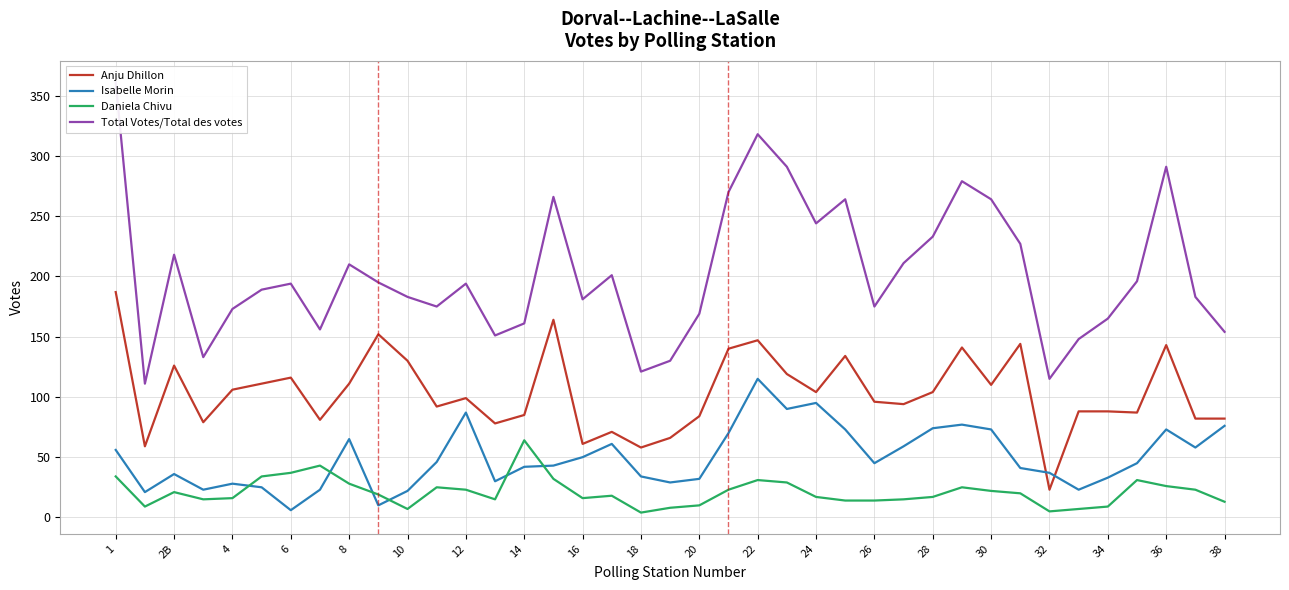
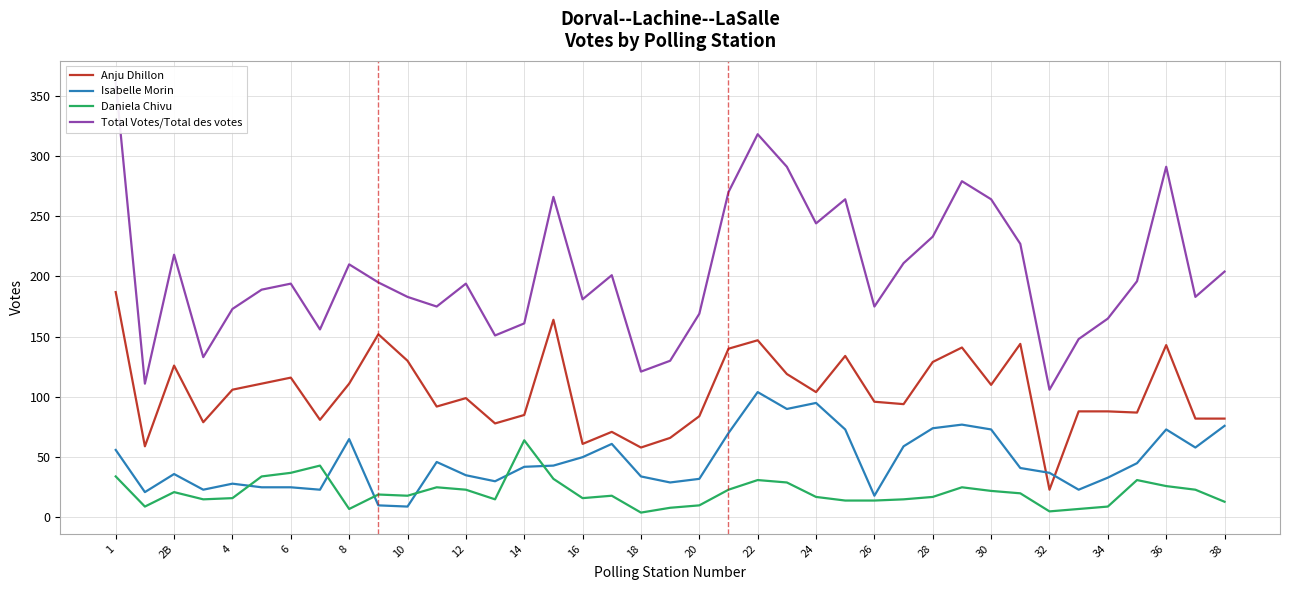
Isabelle Morin, 6: 6 -> 25
Daniela Chivu, 8: 28 -> 7
Isabelle Morin, 10: 22 -> 9
Daniela Chivu, 10: 7 -> 18
Isabelle Morin, 12: 87 -> 35
Isabelle Morin, 22: 115 -> 104
Isabelle Morin, 26: 45 -> 18
Anju Dhillon, 28: 104 -> 129
Total Votes/Total des votes, 32: 115 -> 106
Total Votes/Total des votes, 38: 154 -> 204
